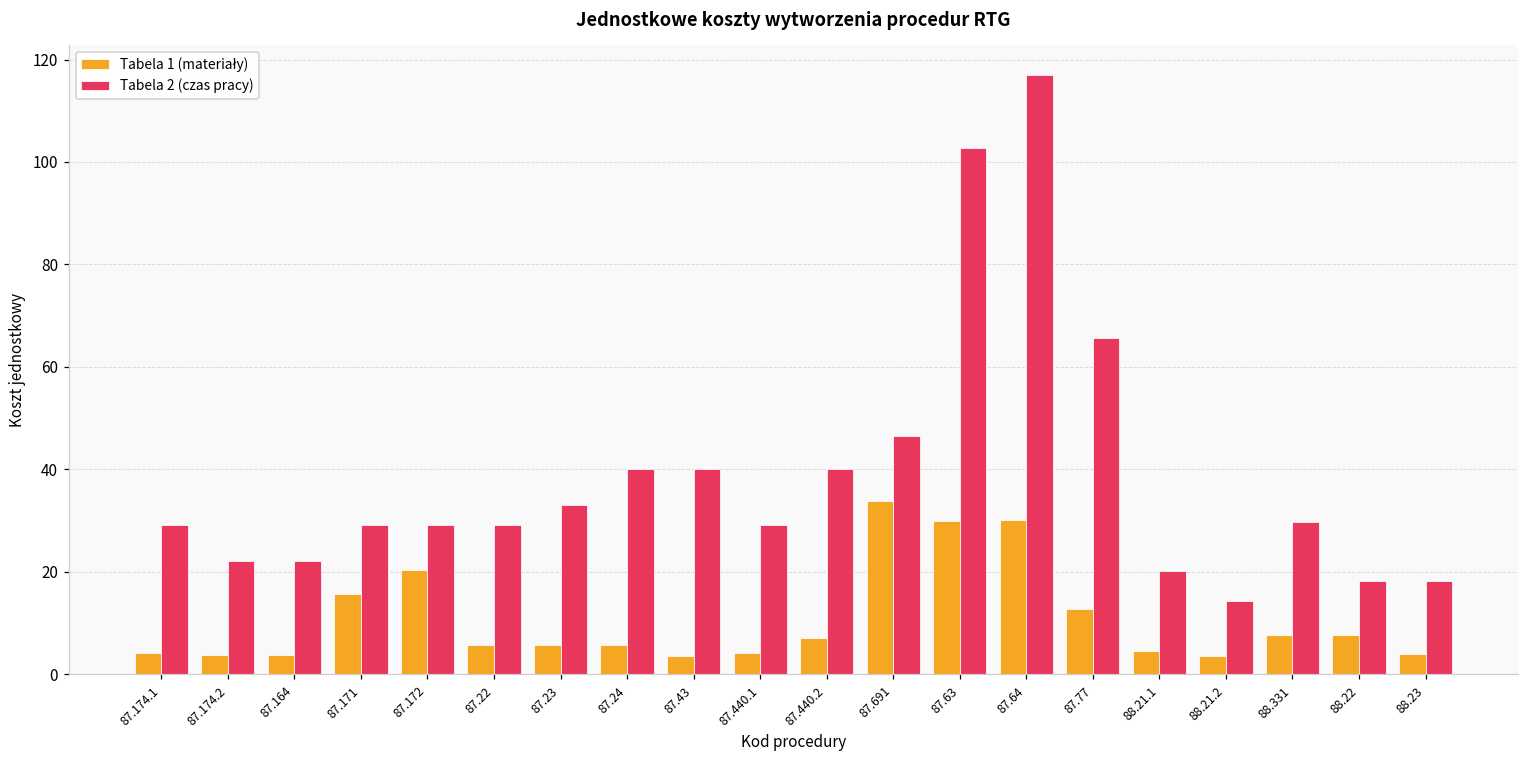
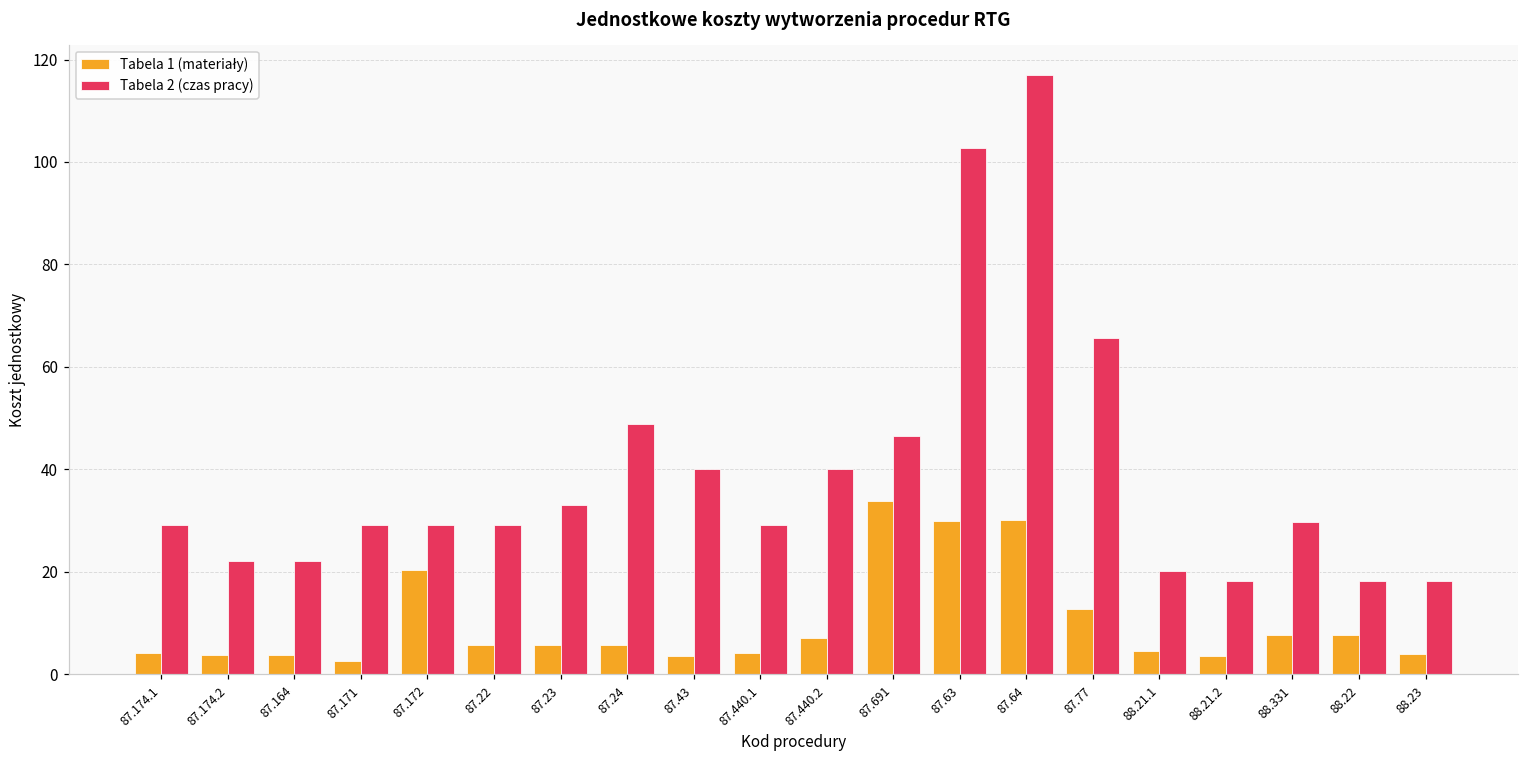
Tabela 1 (materiały), 87.171: 16 -> 3
Tabela 2 (czas pracy), 87.24: 40 -> 49
Tabela 2 (czas pracy), 88.21.2: 14 -> 18
